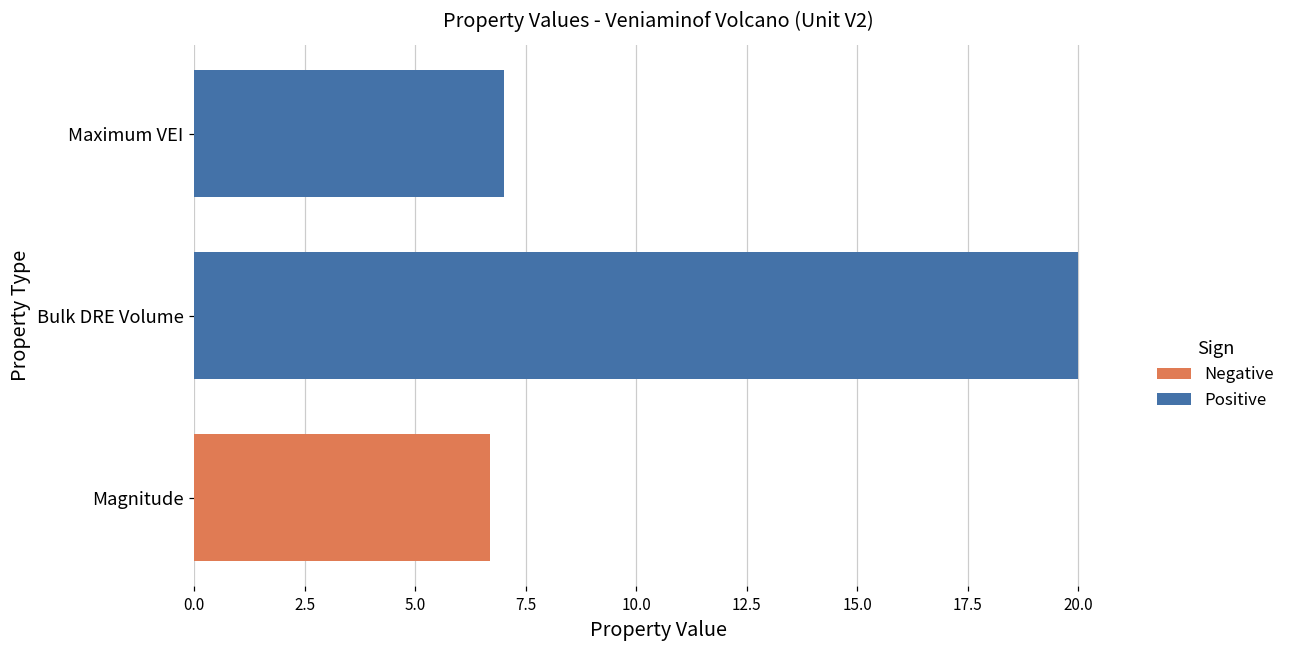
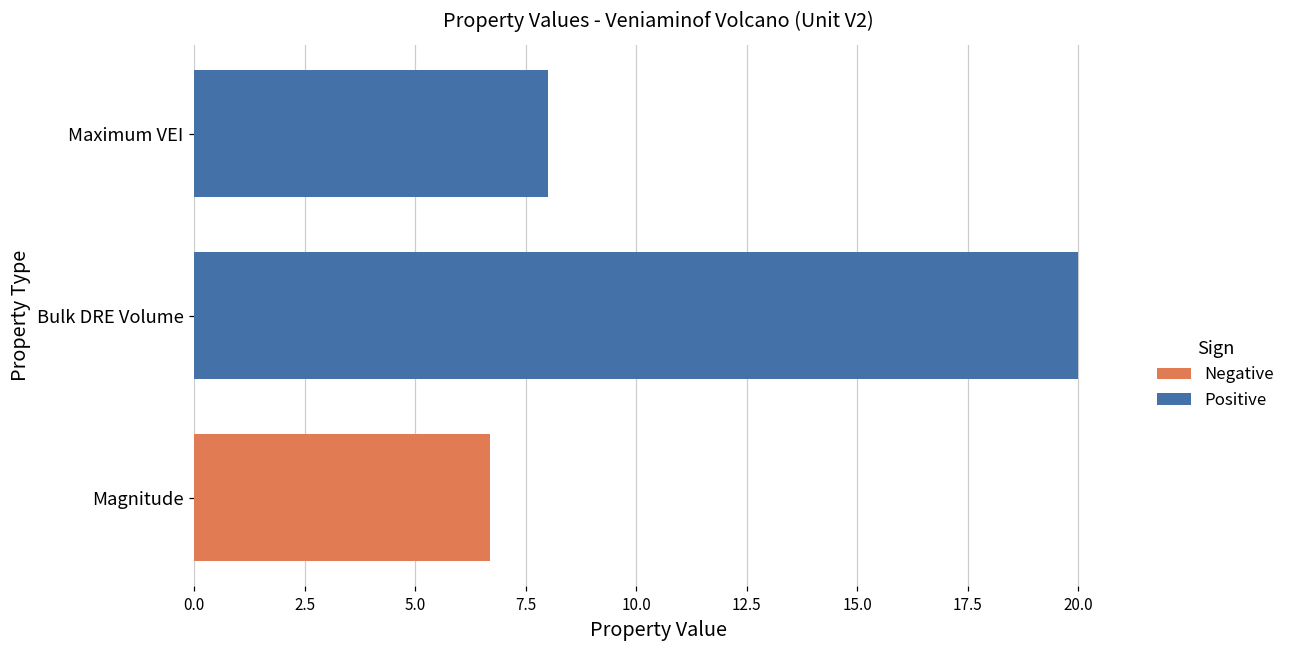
Positive, Maximum VEI: 7 -> 8
